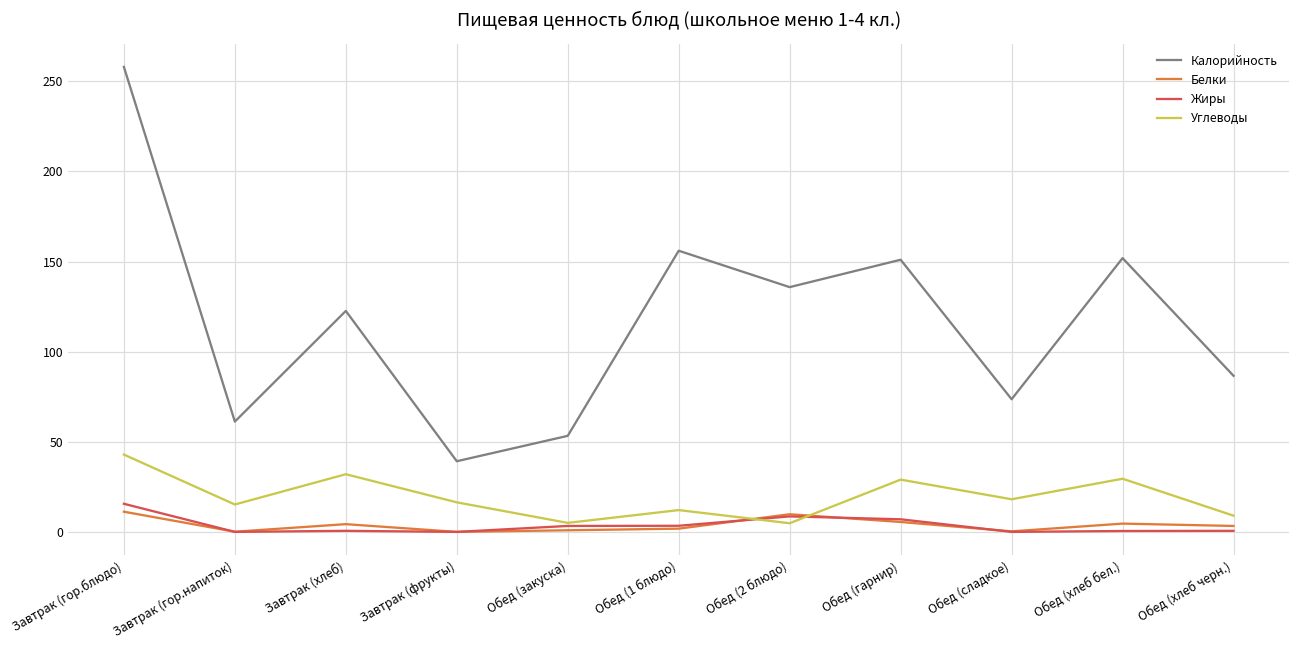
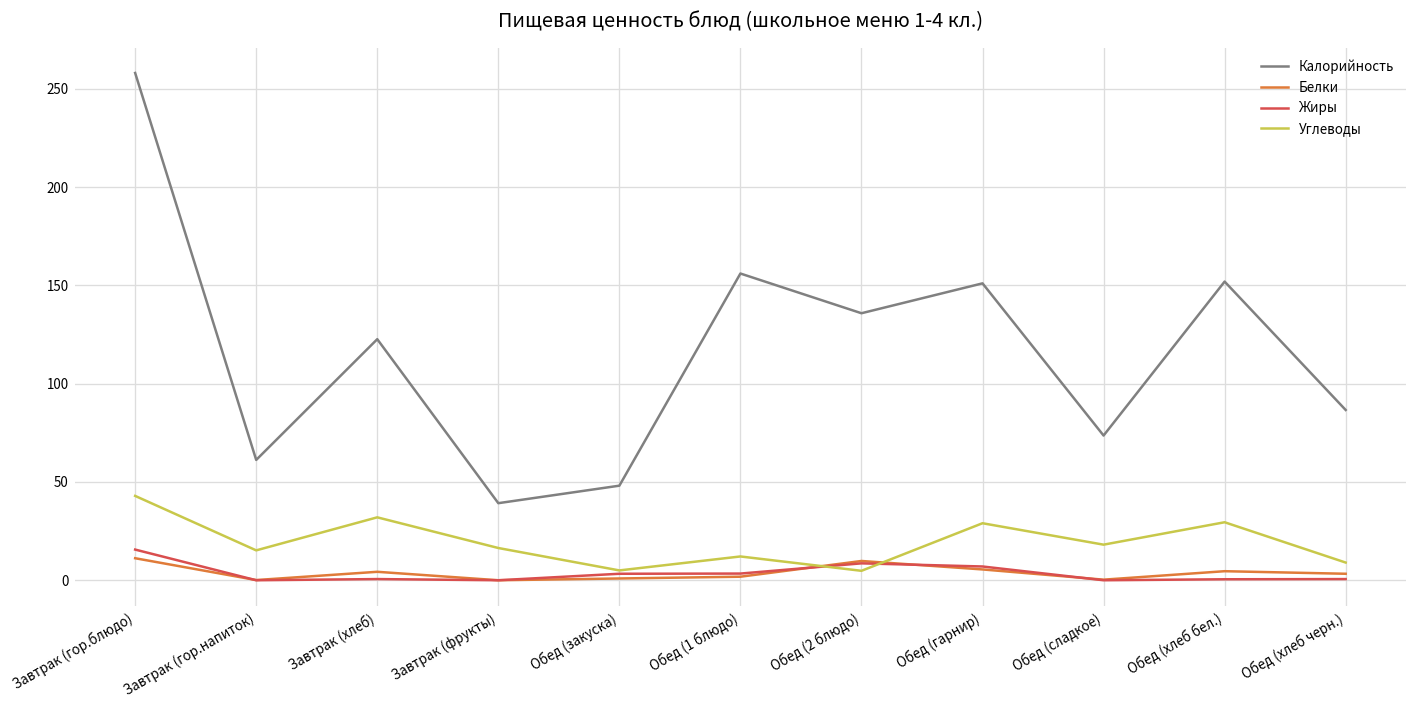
Калорийность, Обед (закуска): 53 -> 48
